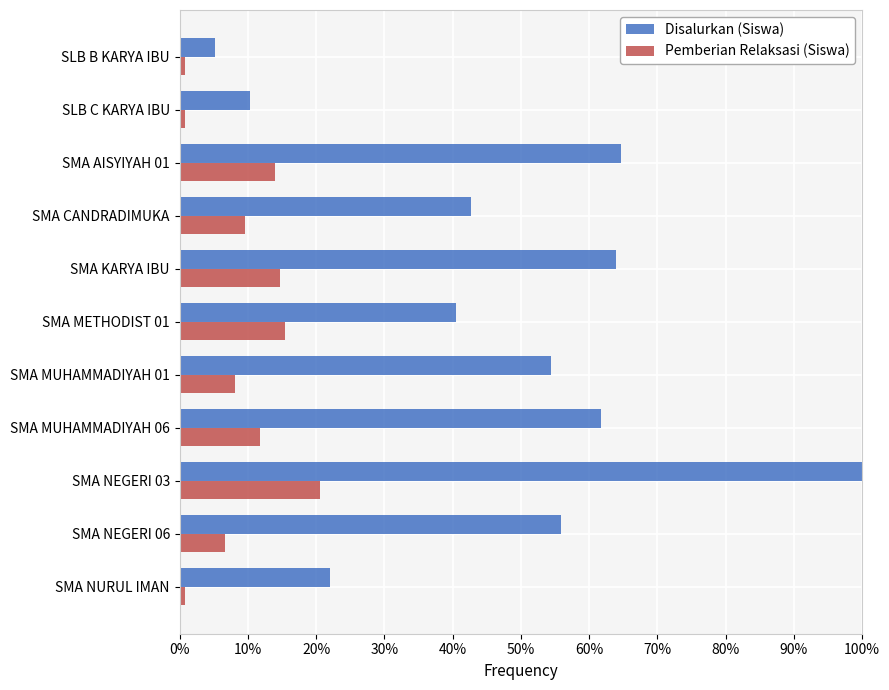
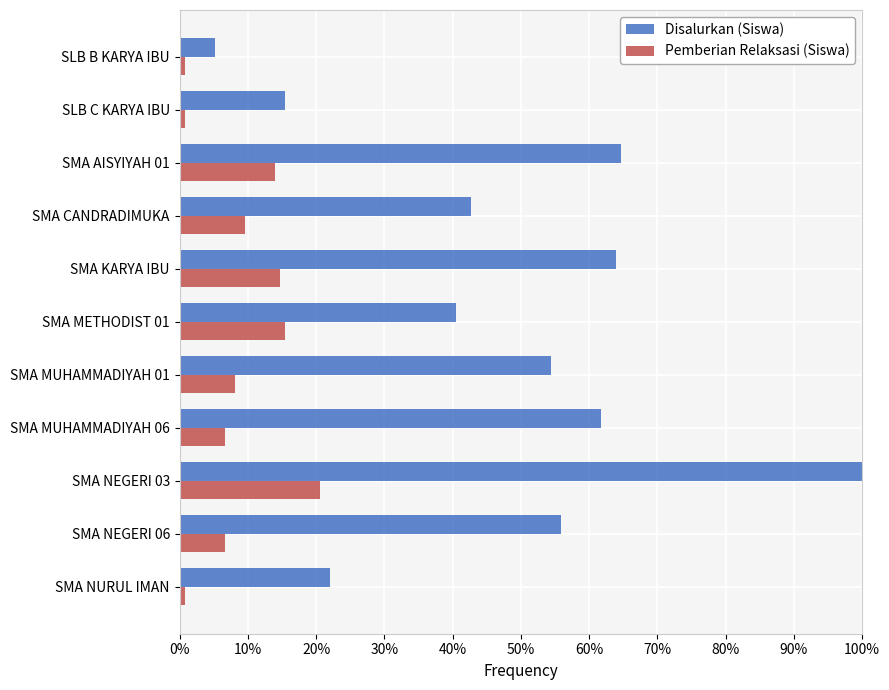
Disalurkan (Siswa), SLB C KARYA IBU: 10% -> 15%
Pemberian Relaksasi (Siswa), SMA MUHAMMADIYAH 06: 12% -> 7%
